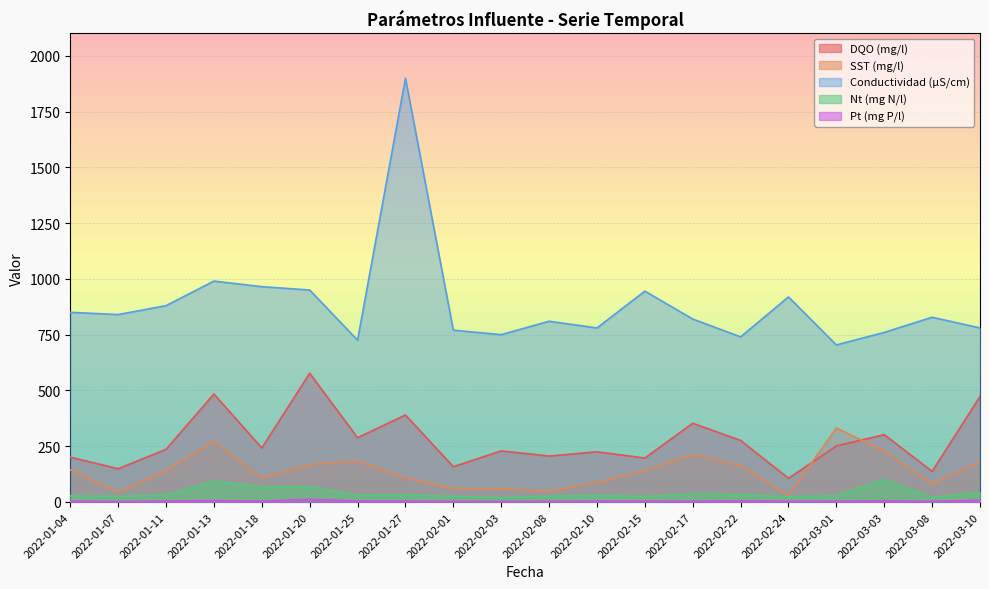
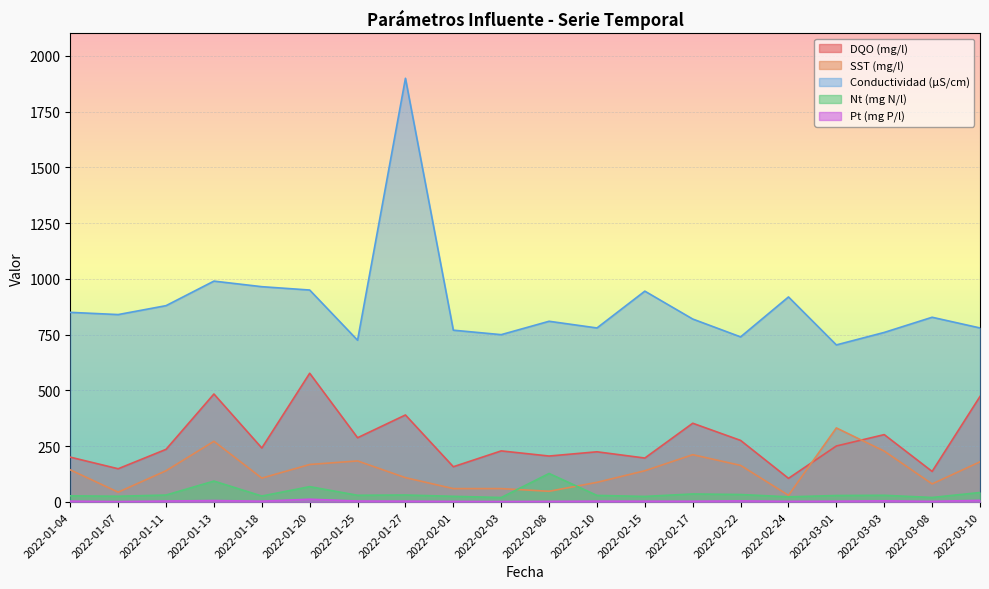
Nt (mg N/l), 2022-01-18: 70 -> 30
Nt (mg N/l), 2022-02-08: 30 -> 130
Nt (mg N/l), 2022-03-03: 100 -> 30
